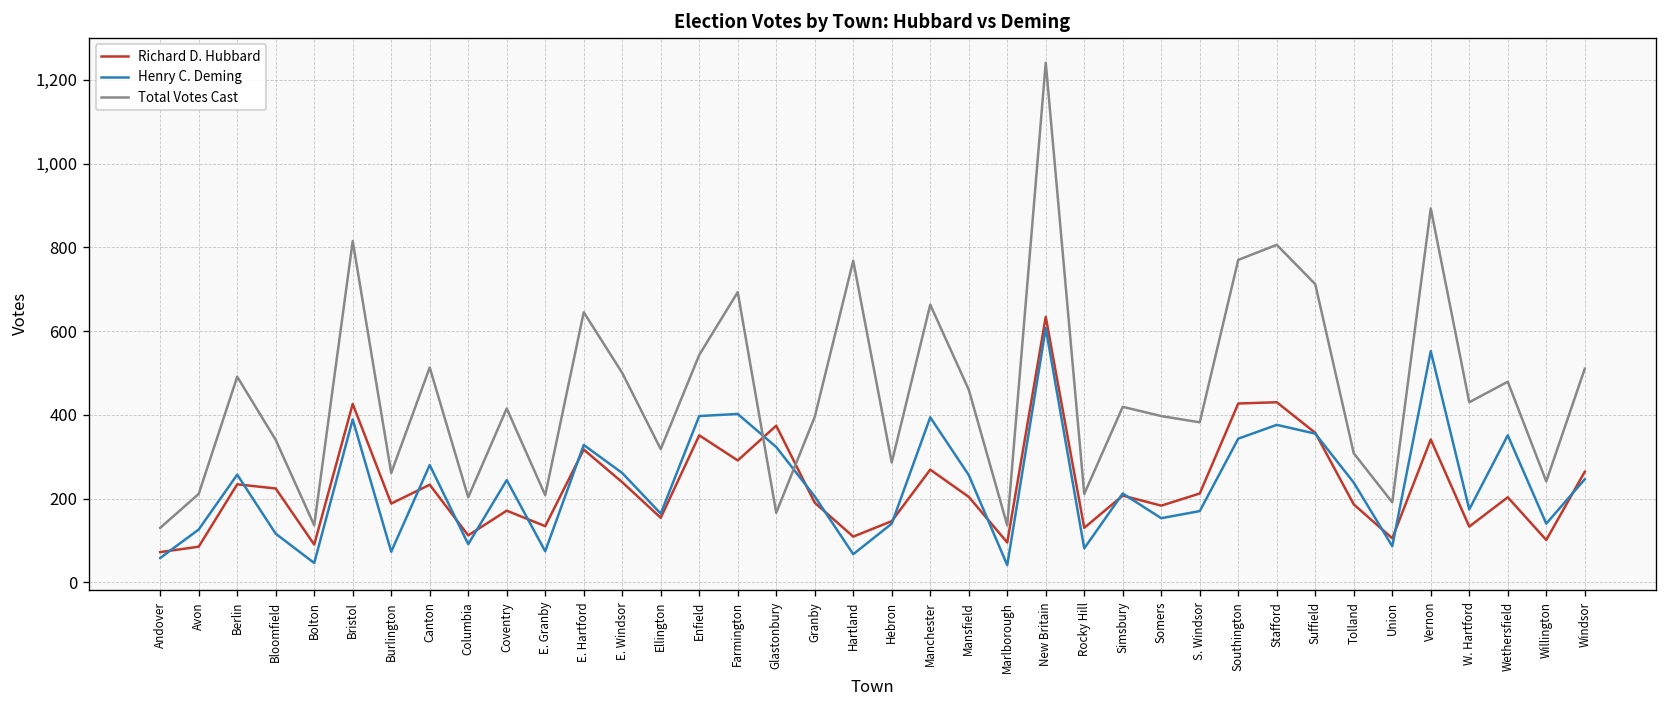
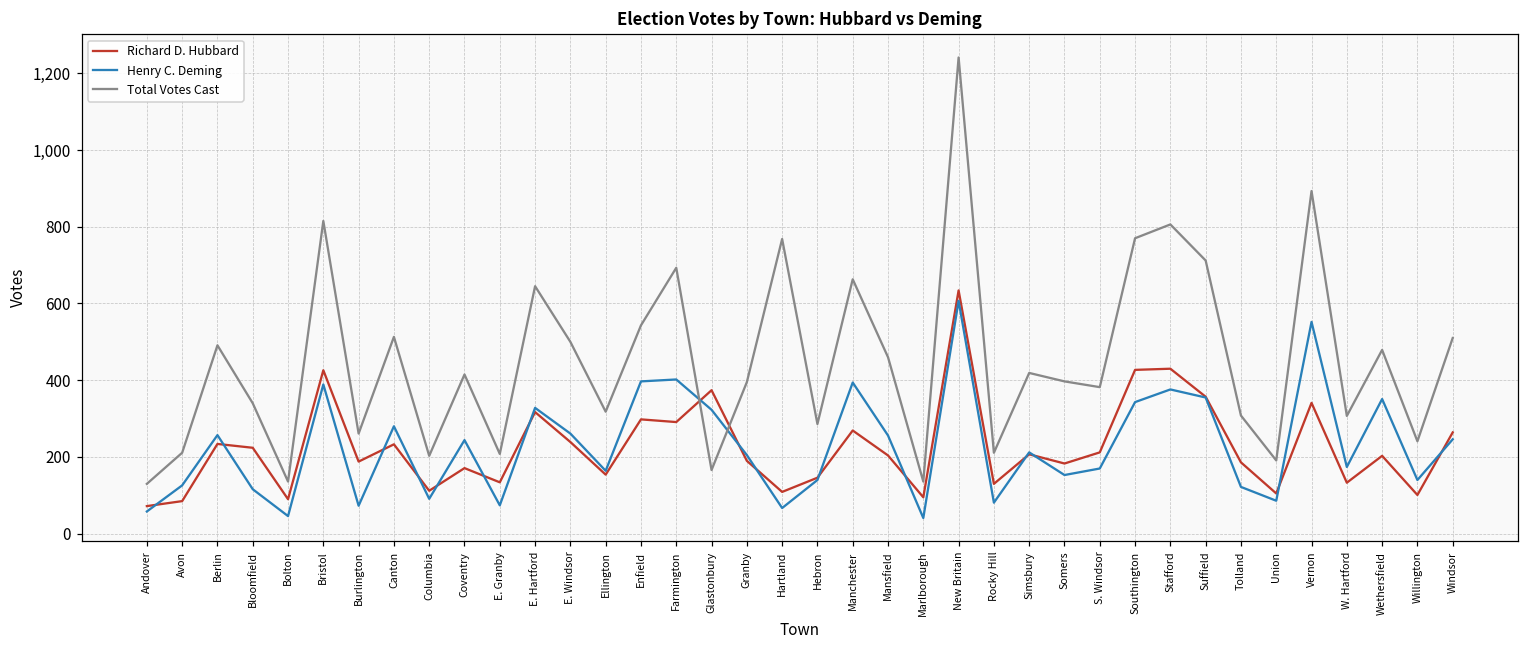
Richard D. Hubbard, Enfield: 350 -> 300
Henry C. Deming, Tolland: 240 -> 120
Total Votes Cast, W. Hartford: 430 -> 310
